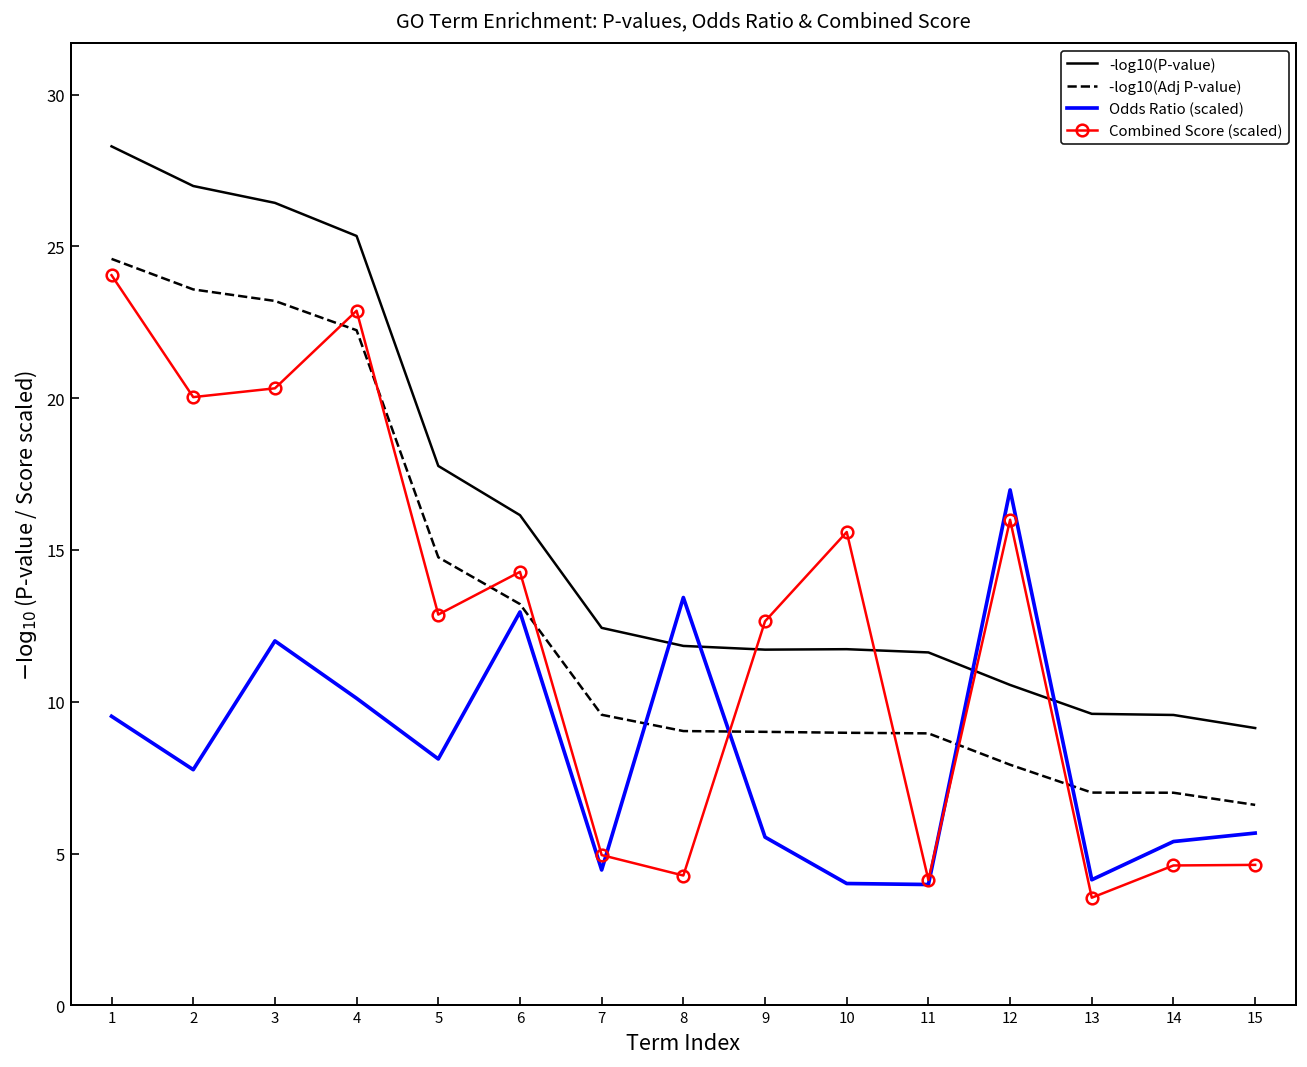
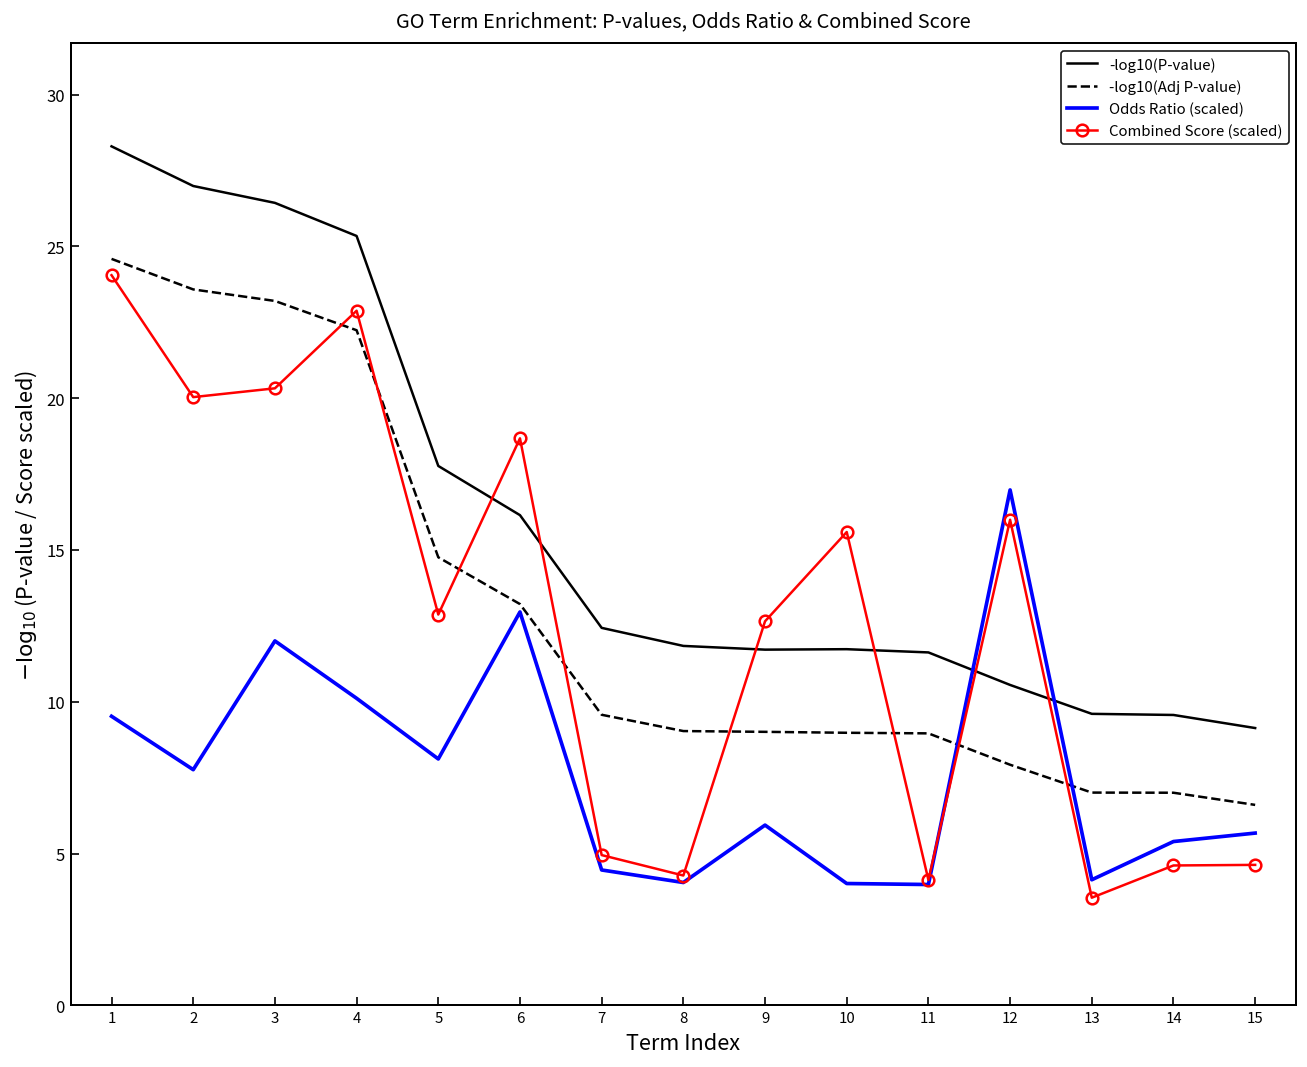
Combined Score (scaled), 6: 14.3 -> 18.7
Odds Ratio (scaled), 8: 13.4 -> 4.0
Odds Ratio (scaled), 9: 5.5 -> 5.9
